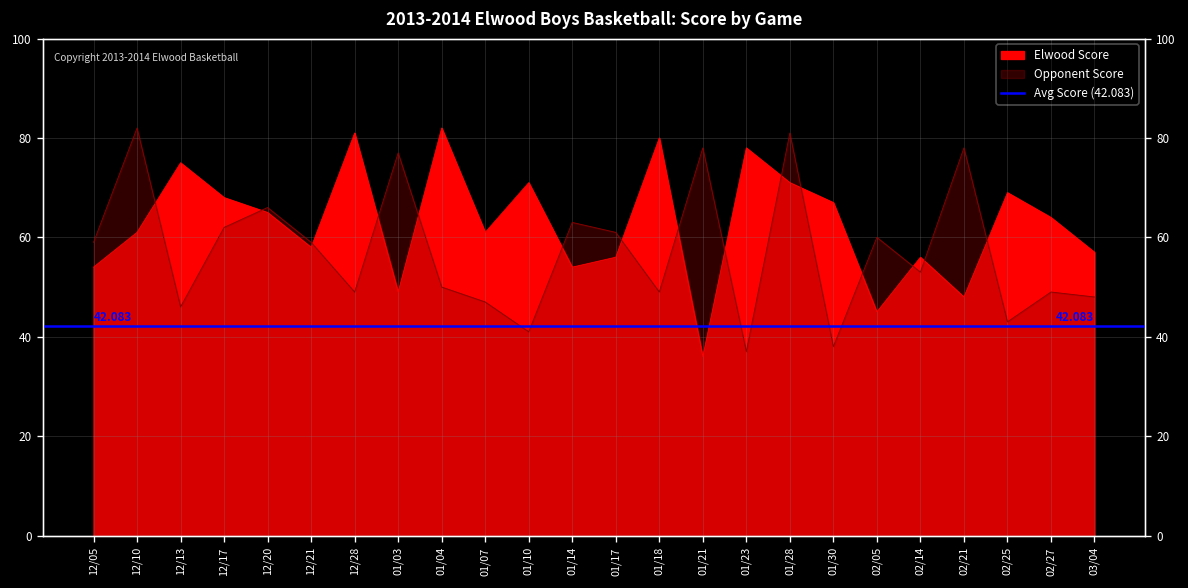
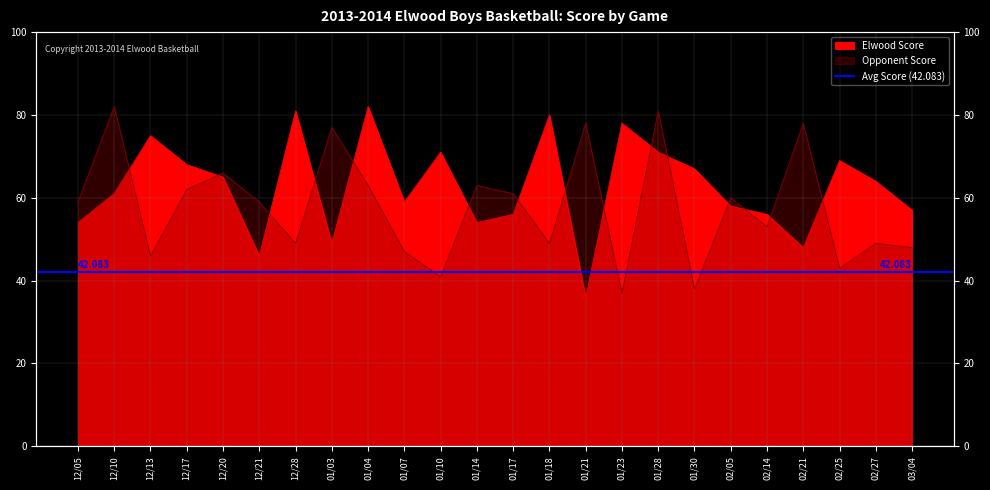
Elwood Score, 12/21: 58 -> 46
Opponent Score, 01/04: 50 -> 63
Elwood Score, 01/07: 61 -> 59
Elwood Score, 02/05: 45 -> 58
